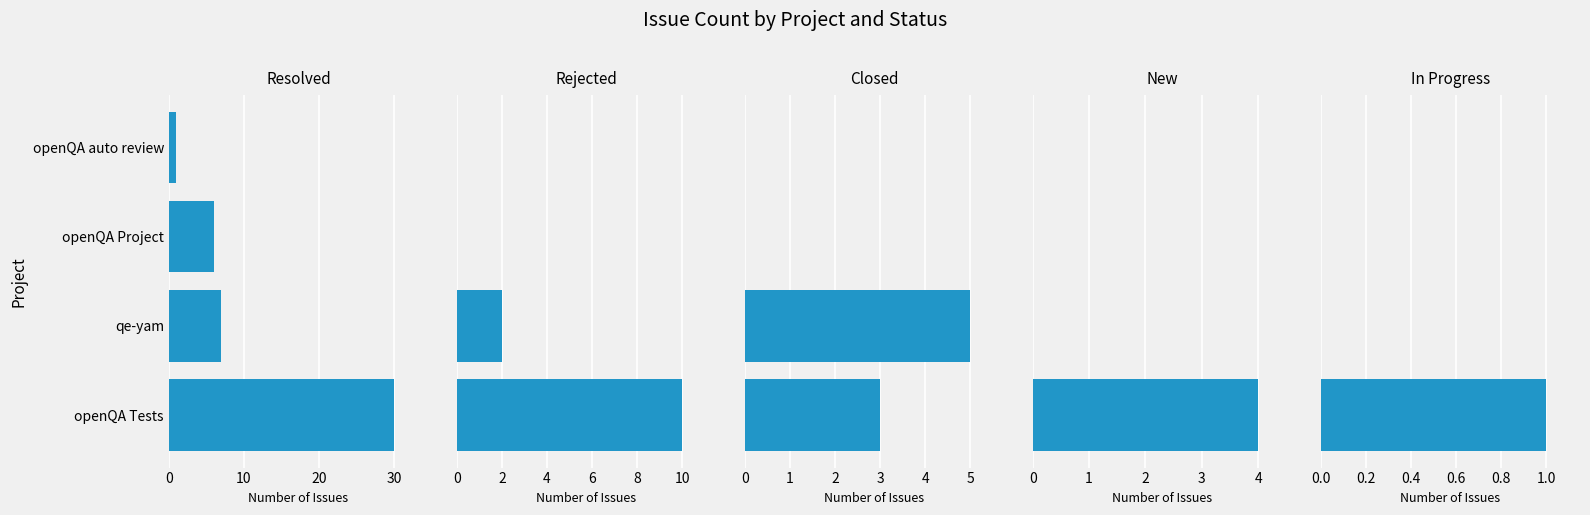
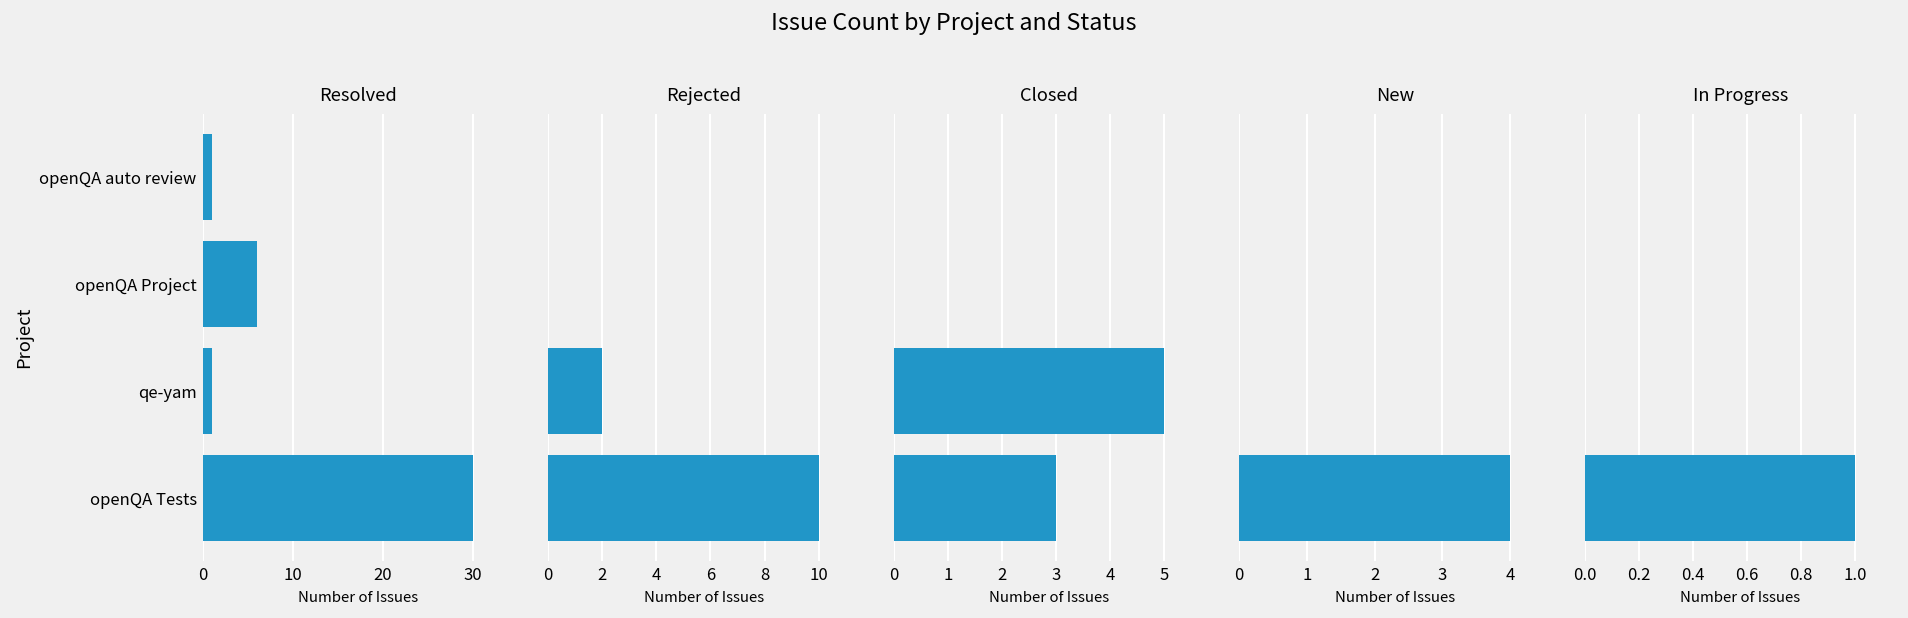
Resolved, qe-yam: 7 -> 1
